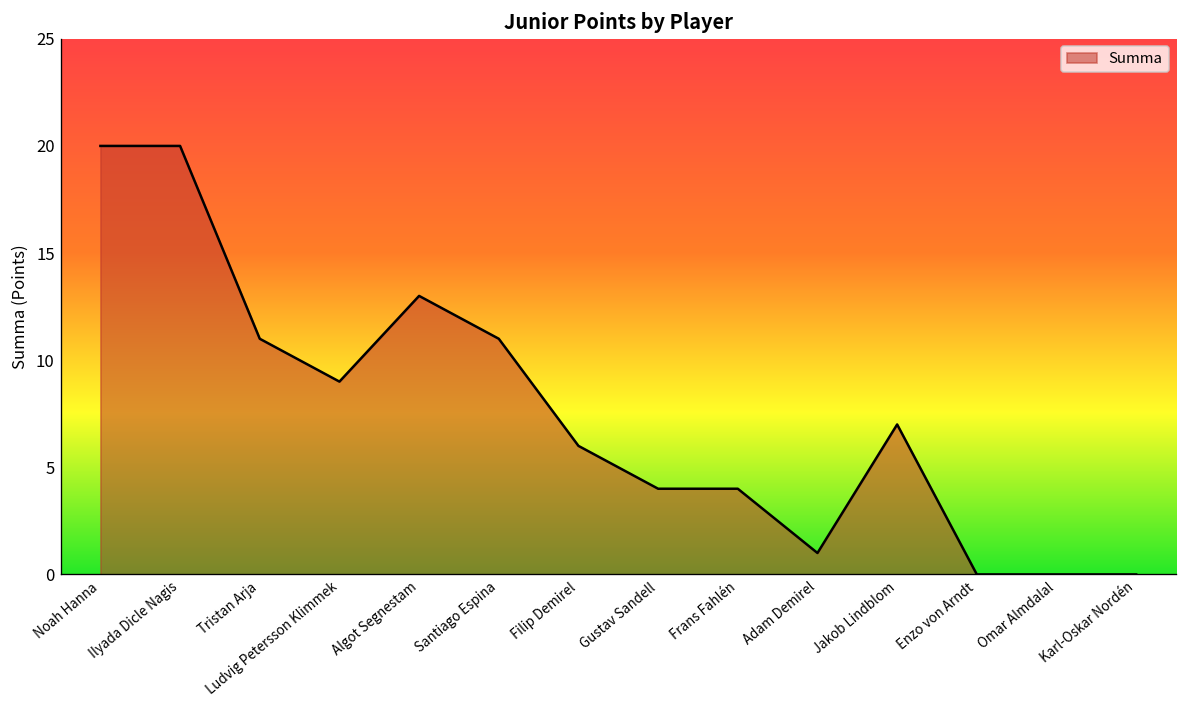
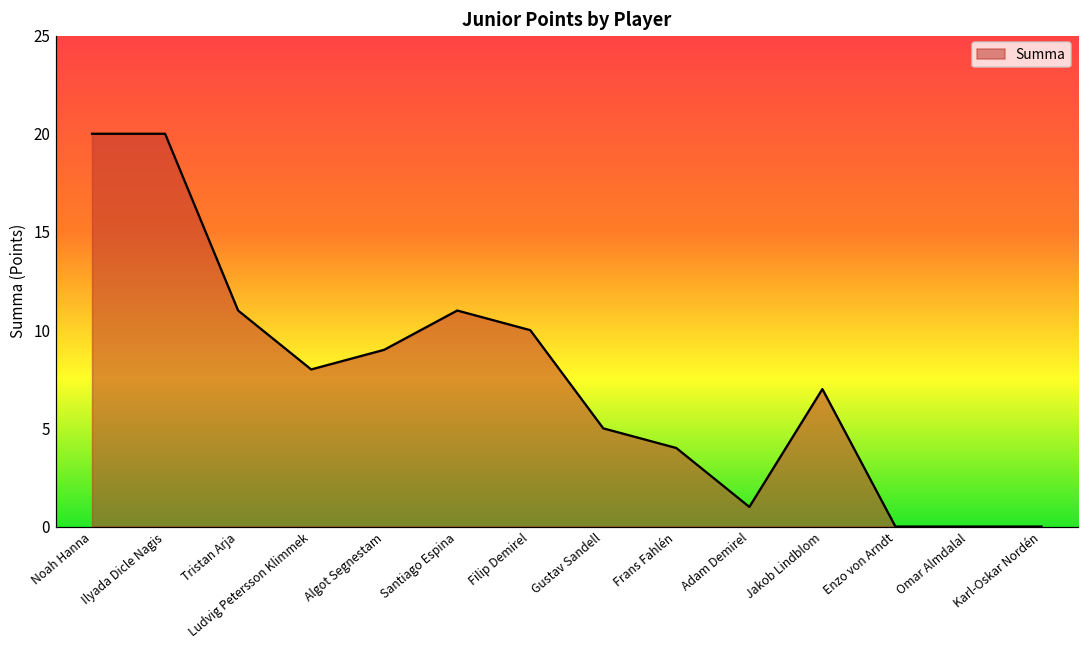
Ludvig Petersson Klimmek: 9 -> 8
Algot Segnestam: 13 -> 9
Filip Demirel: 6 -> 10
Gustav Sandell: 4 -> 5
